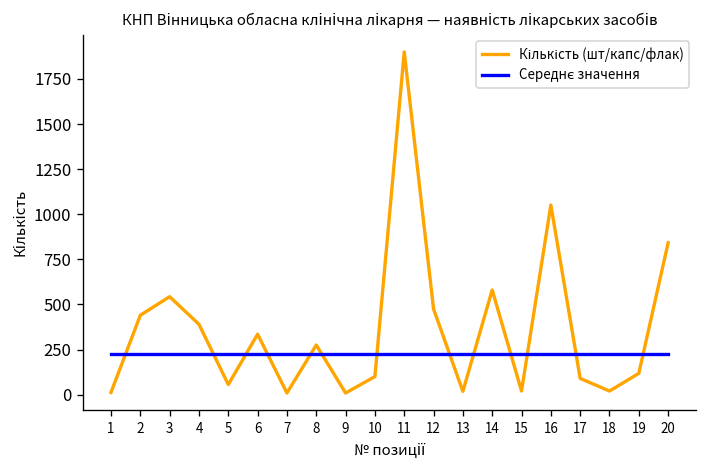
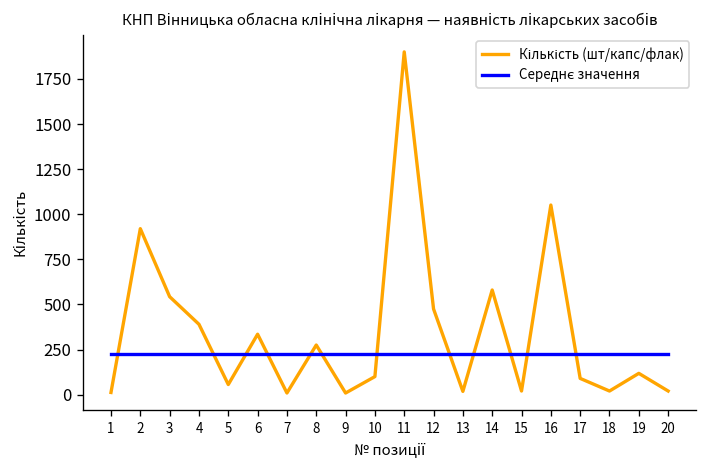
Кількість (шт/капс/флак), 2: 440 -> 920
Кількість (шт/капс/флак), 20: 840 -> 20
